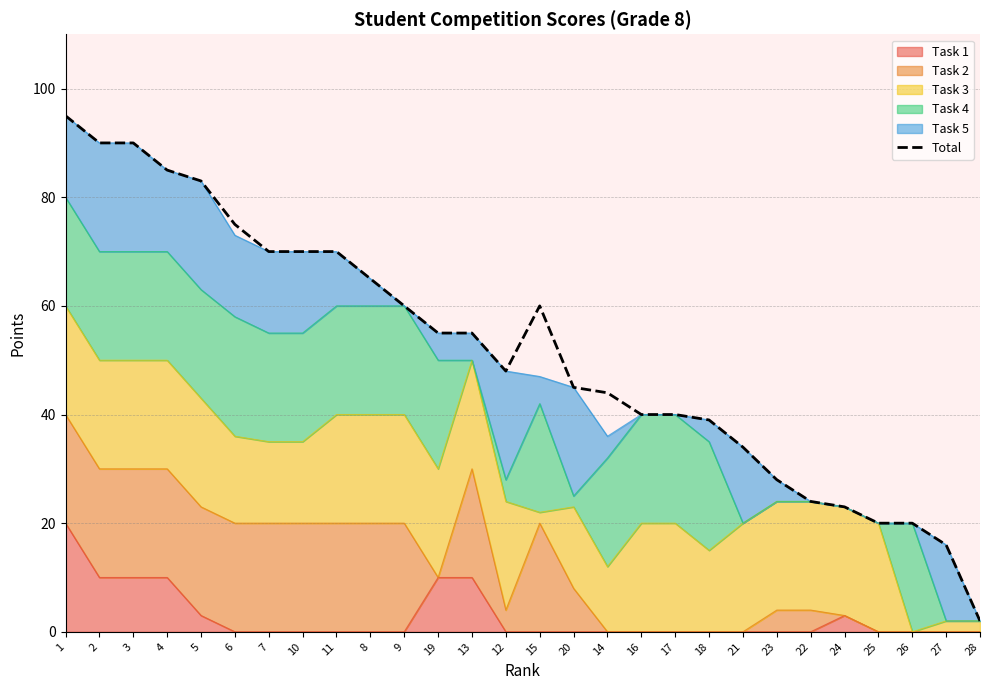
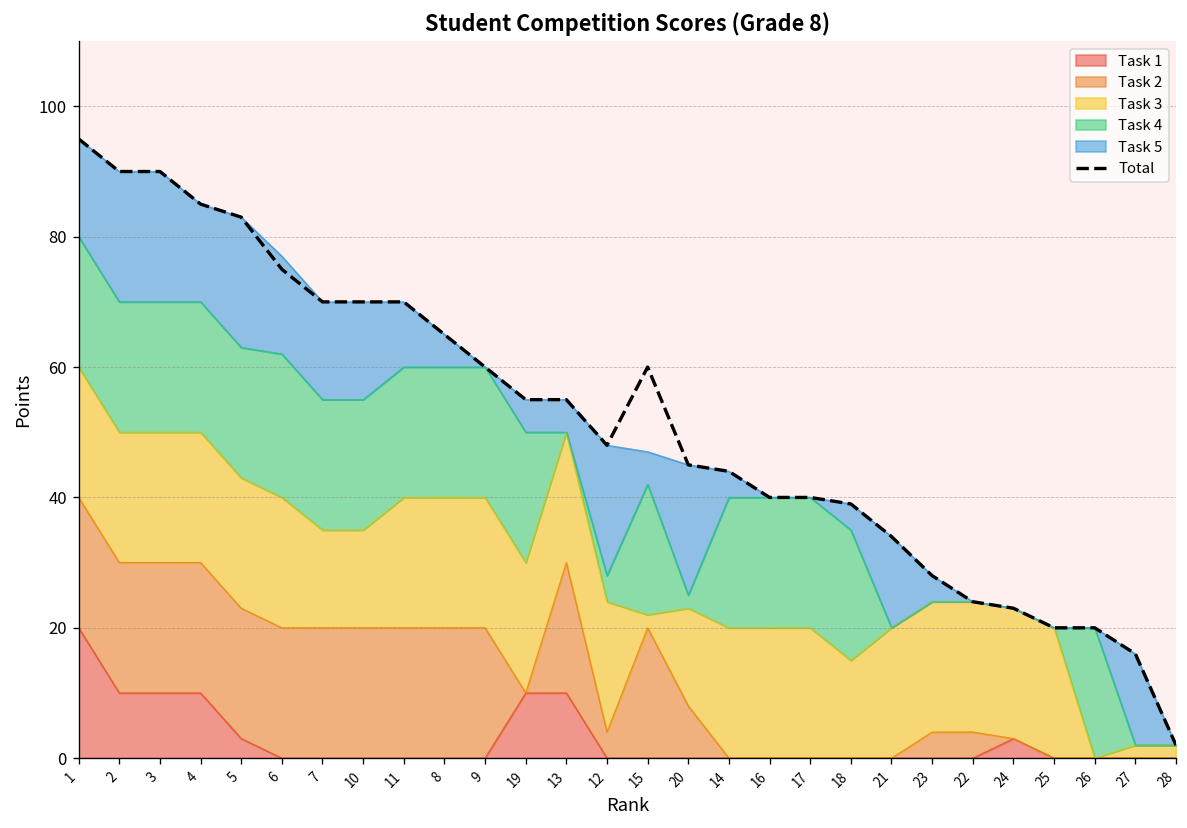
Task 3, 6: 16 -> 20
Task 3, 14: 12 -> 20
